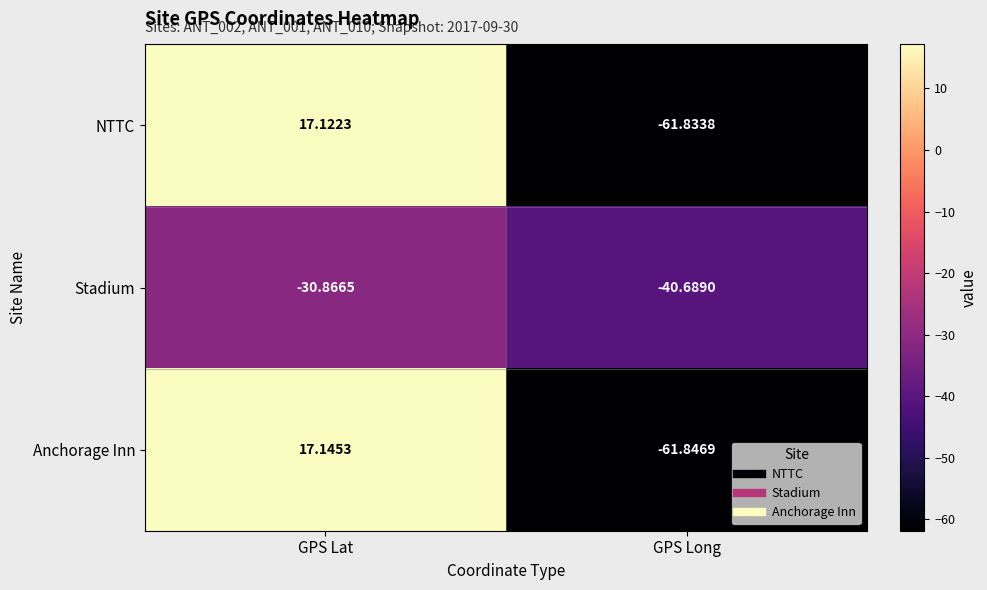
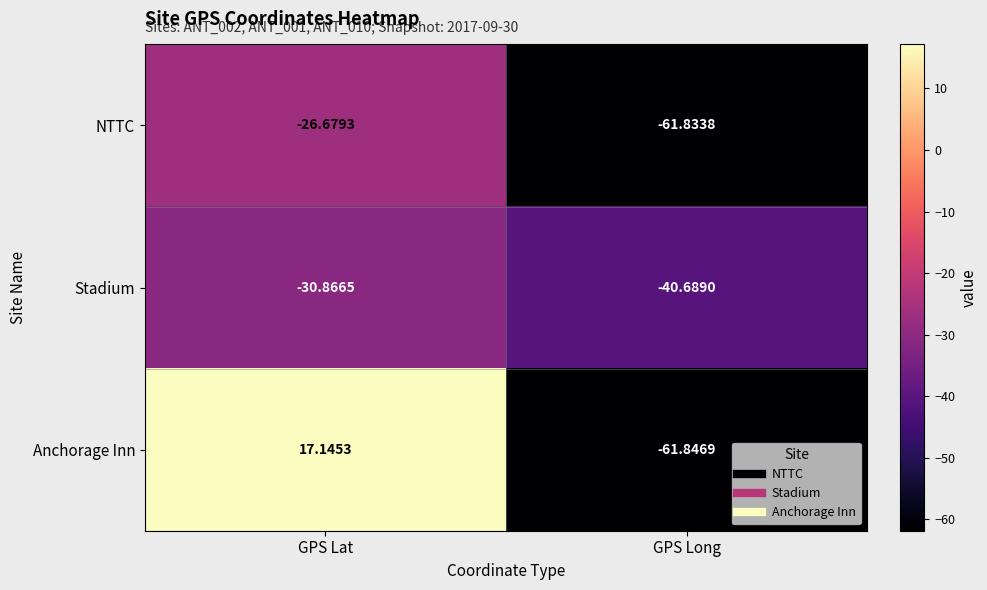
NTTC, GPS Lat: 17.1223 -> -26.6793
